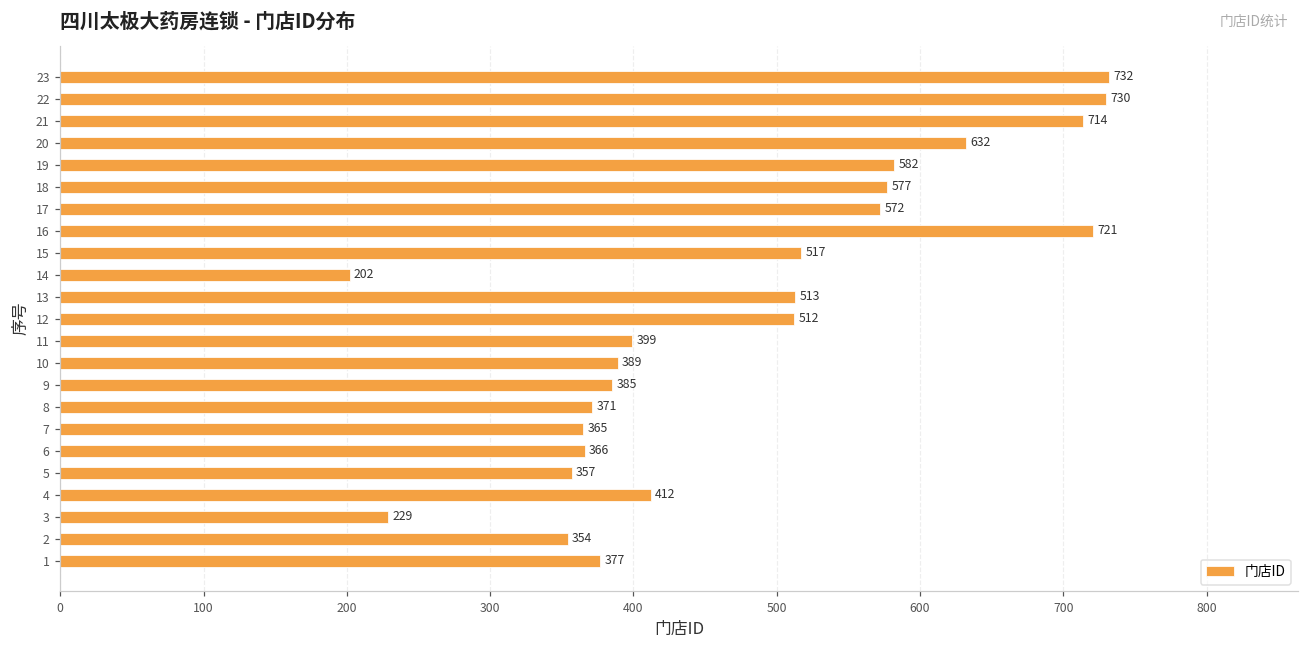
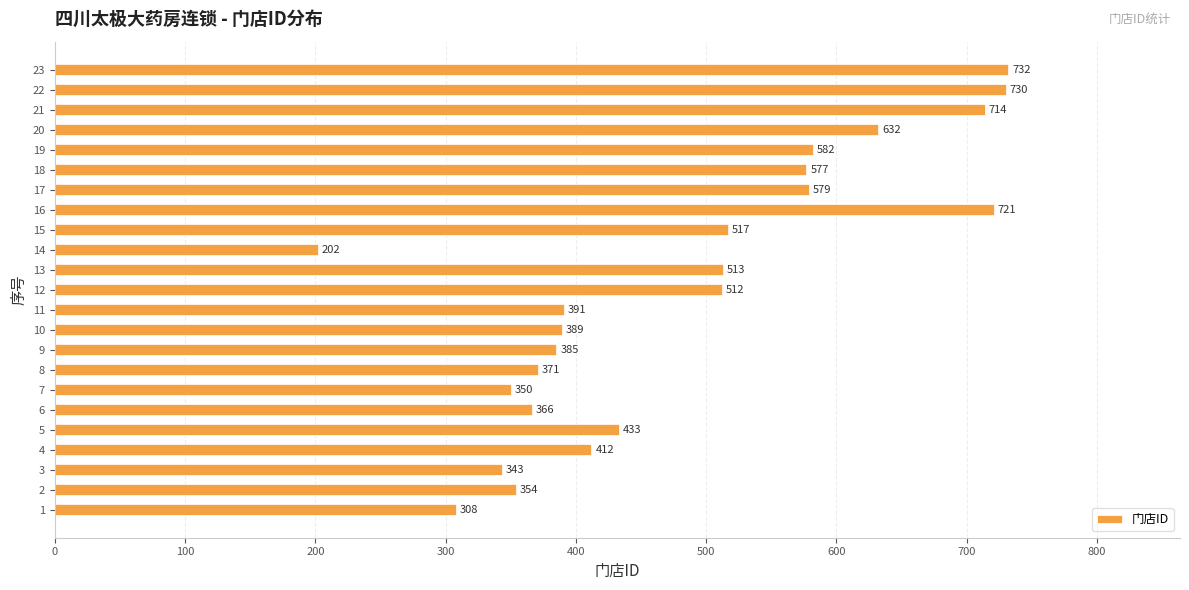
17: 572 -> 579
11: 399 -> 391
7: 365 -> 350
5: 357 -> 433
3: 229 -> 343
1: 377 -> 308
